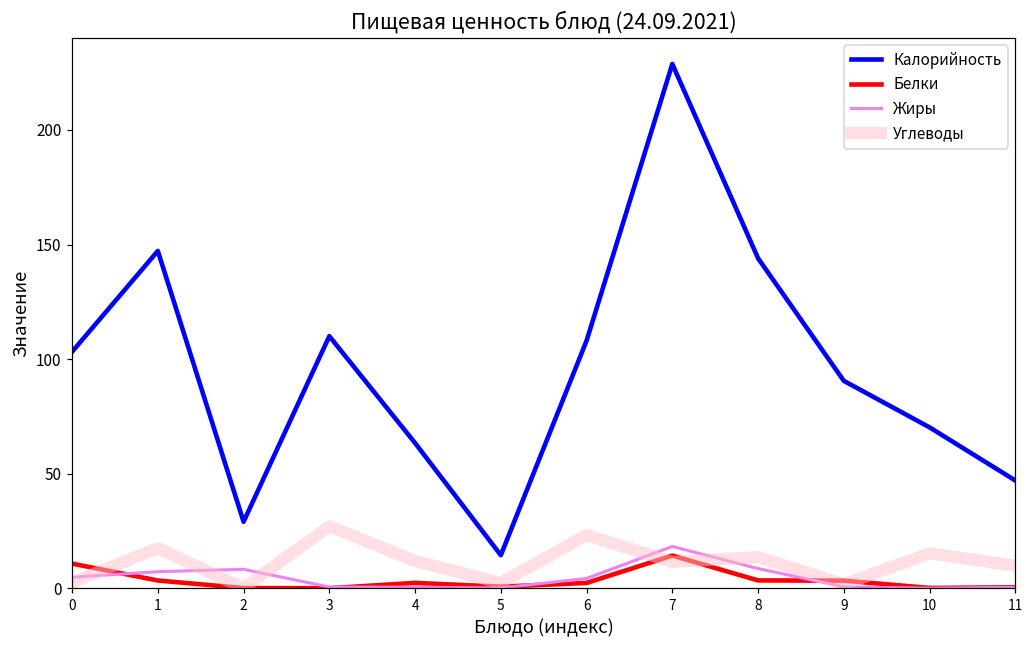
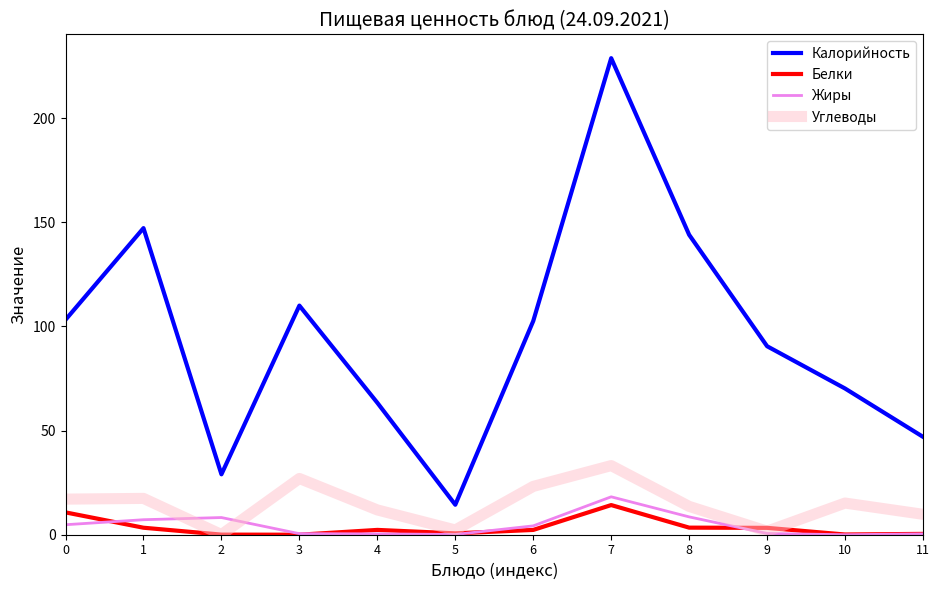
Углеводы, 0: 2 -> 17
Калорийность, 6: 108 -> 103
Углеводы, 7: 11 -> 33
